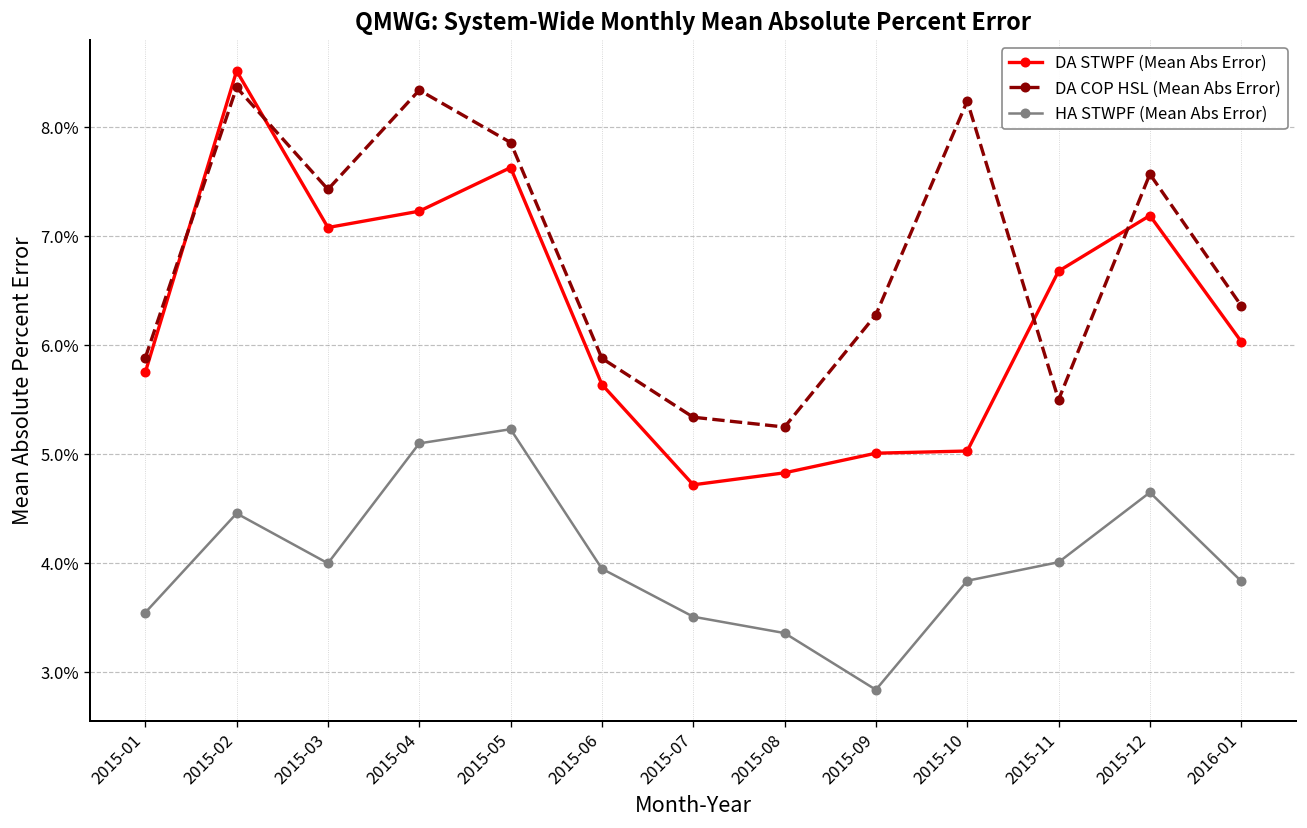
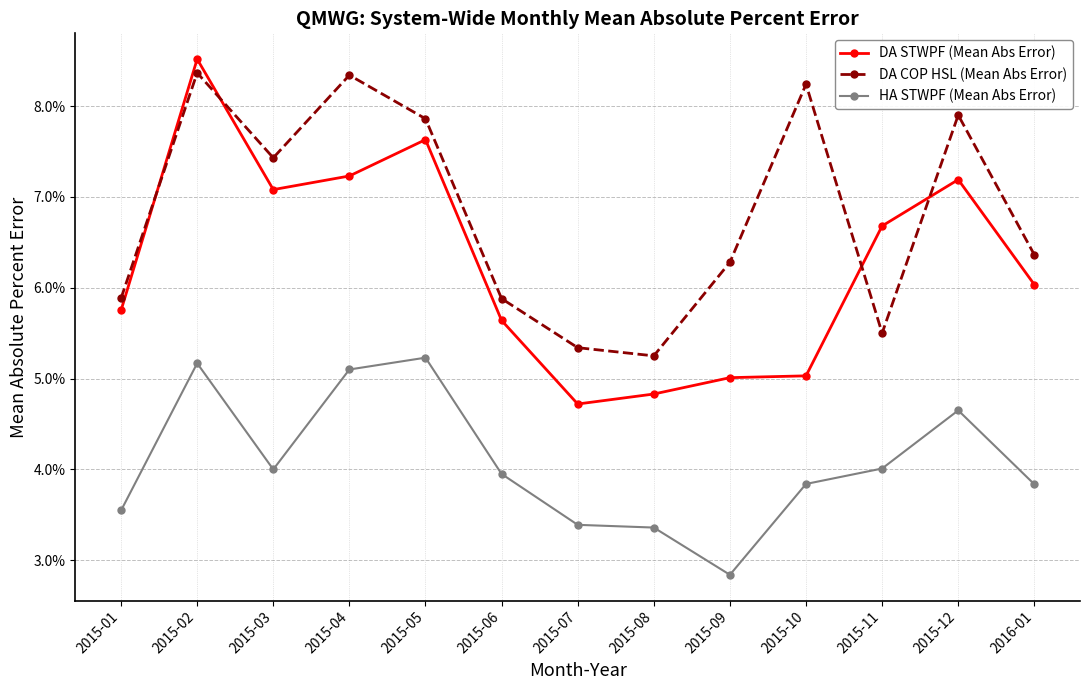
HA STWPF (Mean Abs Error), 2015-02: 4.5% -> 5.2%
HA STWPF (Mean Abs Error), 2015-07: 3.5% -> 3.4%
DA COP HSL (Mean Abs Error), 2015-12: 7.6% -> 7.9%
